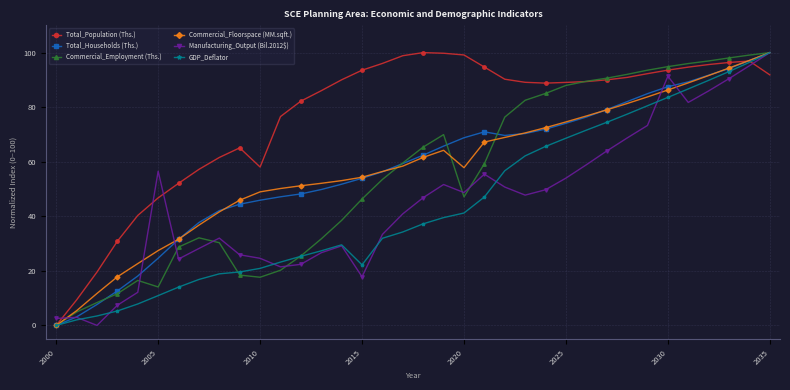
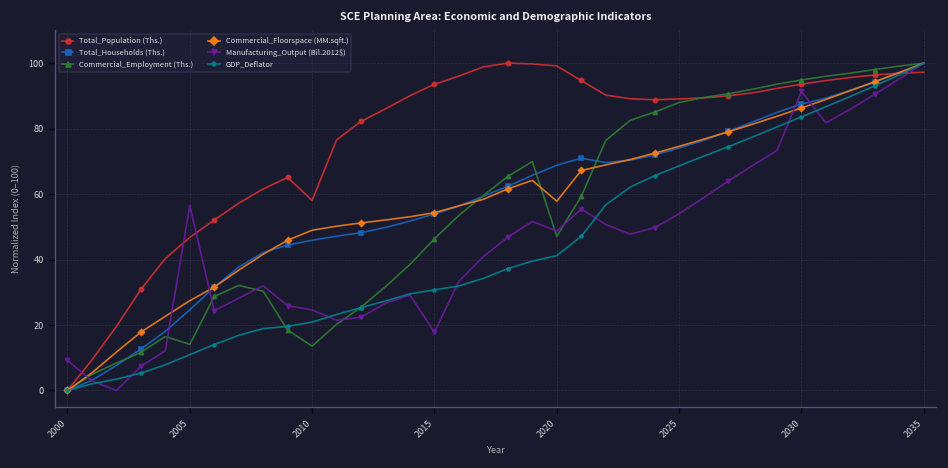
Manufacturing_Output (Bil.2012$), 2000: 3 -> 9
Commercial_Employment (Ths.), 2010: 18 -> 14
GDP_Deflator, 2015: 22 -> 31
Total_Population (Ths.), 2035: 92 -> 97
